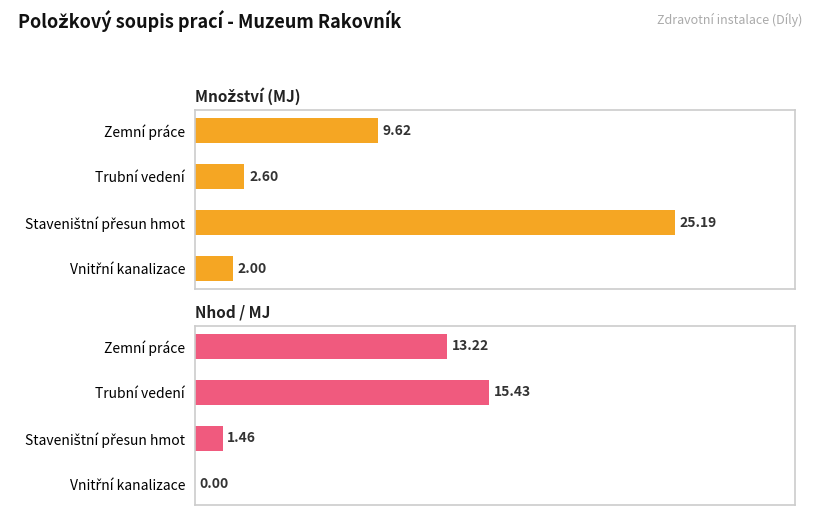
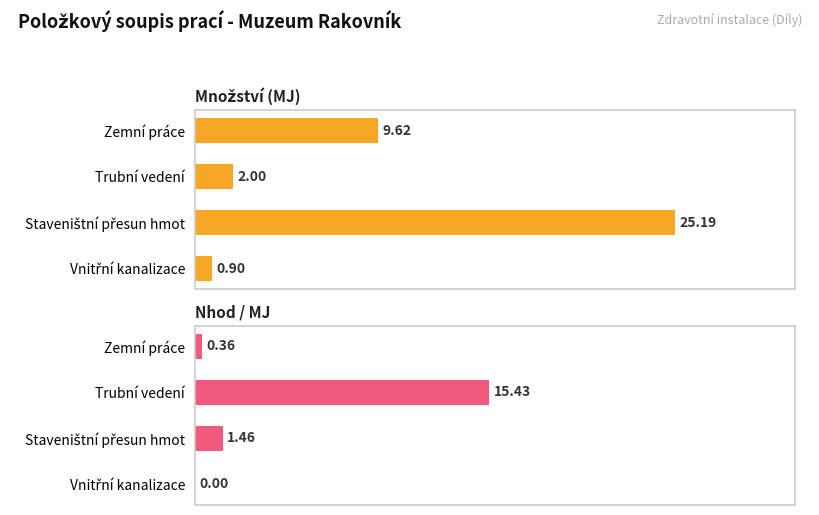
Množství (MJ), Trubní vedení: 2.60 -> 2.00
Množství (MJ), Vnitřní kanalizace: 2.00 -> 0.90
Nhod / MJ, Zemní práce: 13.22 -> 0.36
